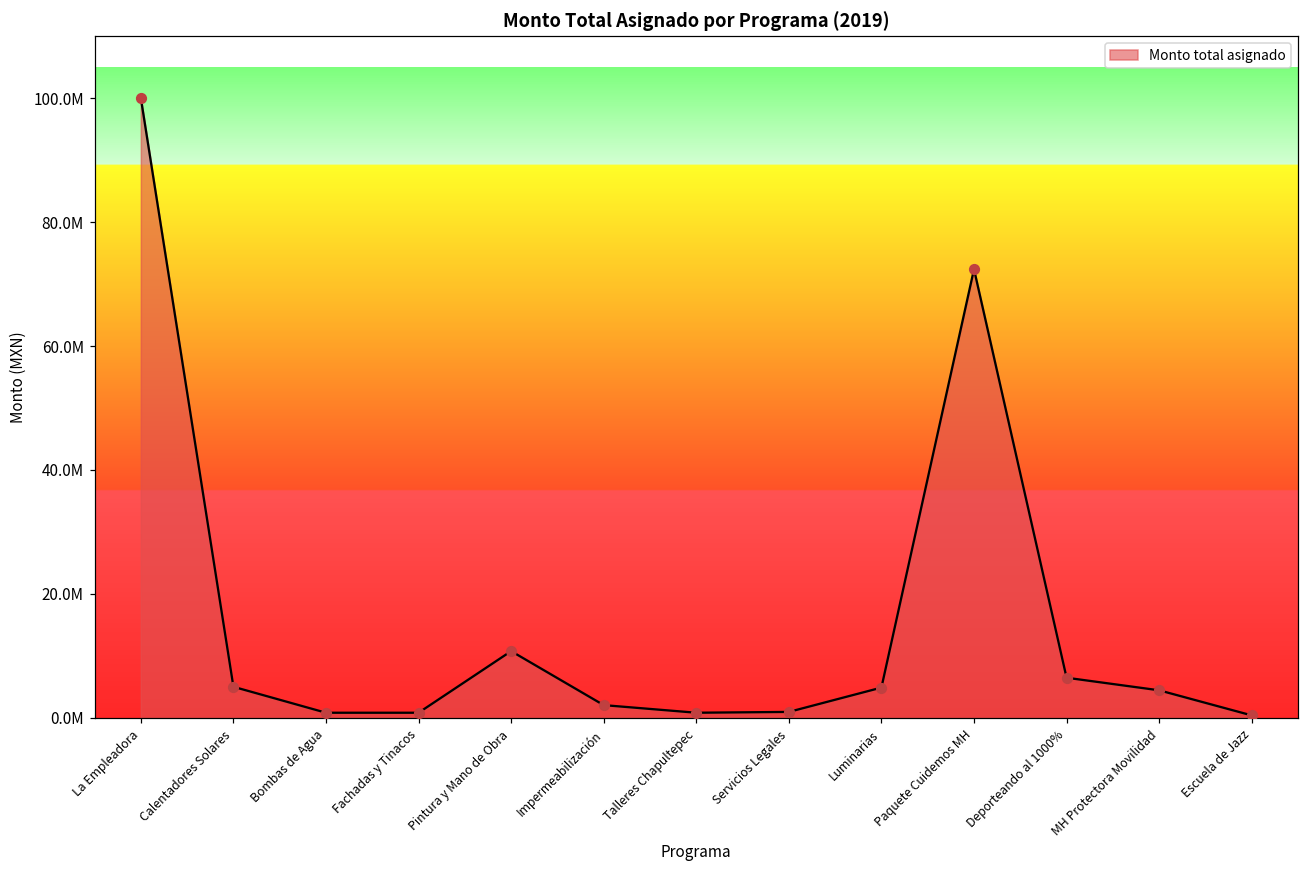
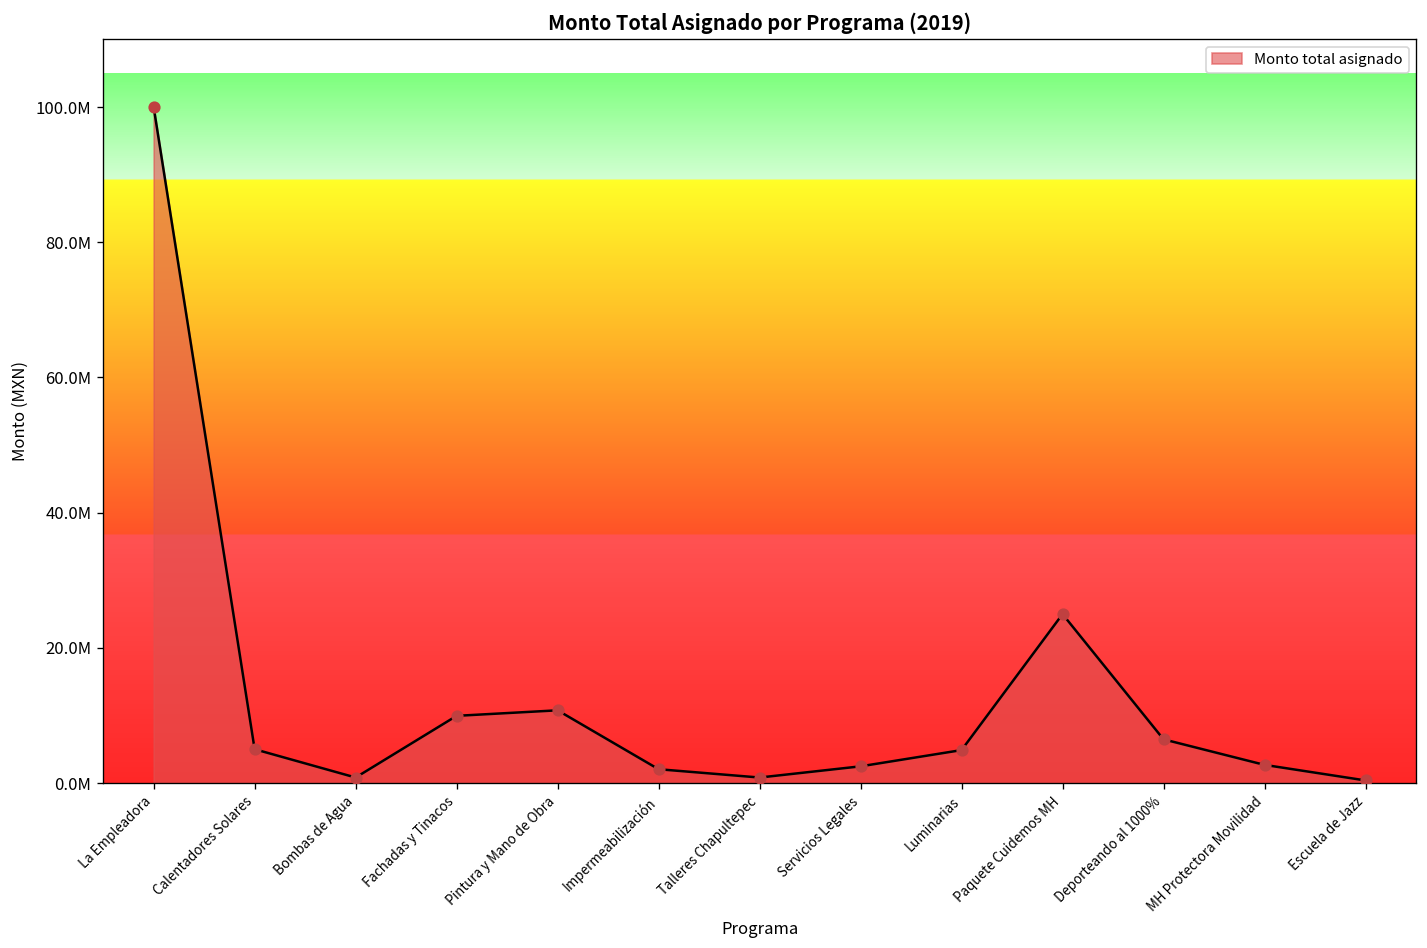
Fachadas y Tinacos: 1000000 -> 10000000
Servicios Legales: 1000000 -> 2000000
Paquete Cuidemos MH: 72000000 -> 25000000
MH Protectora Movilidad: 4000000 -> 3000000
